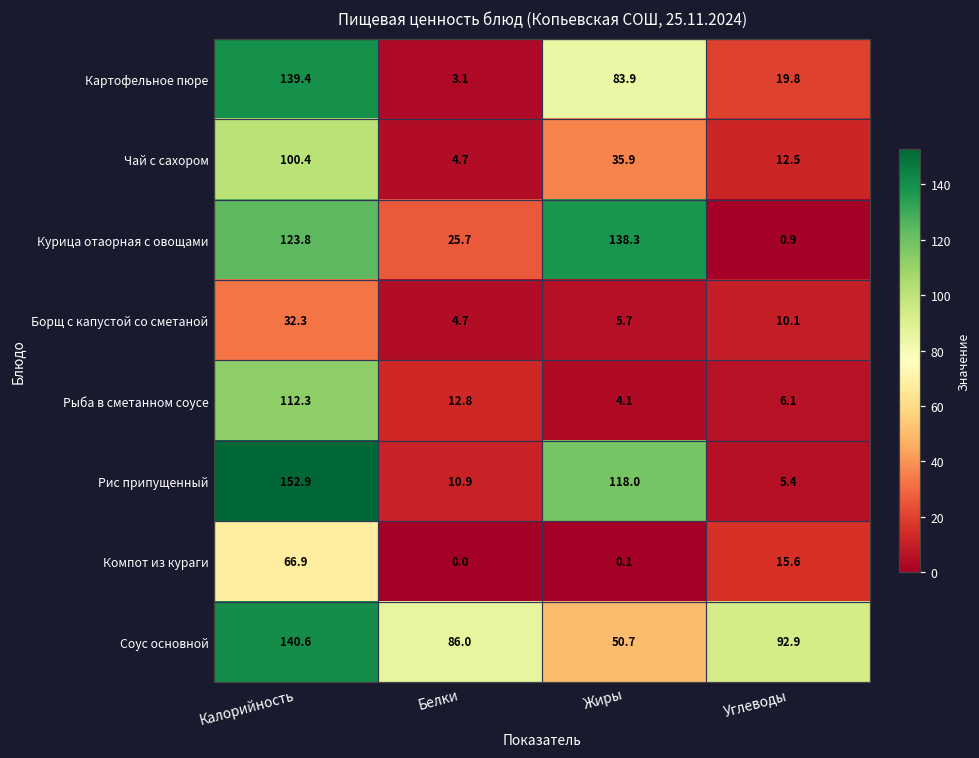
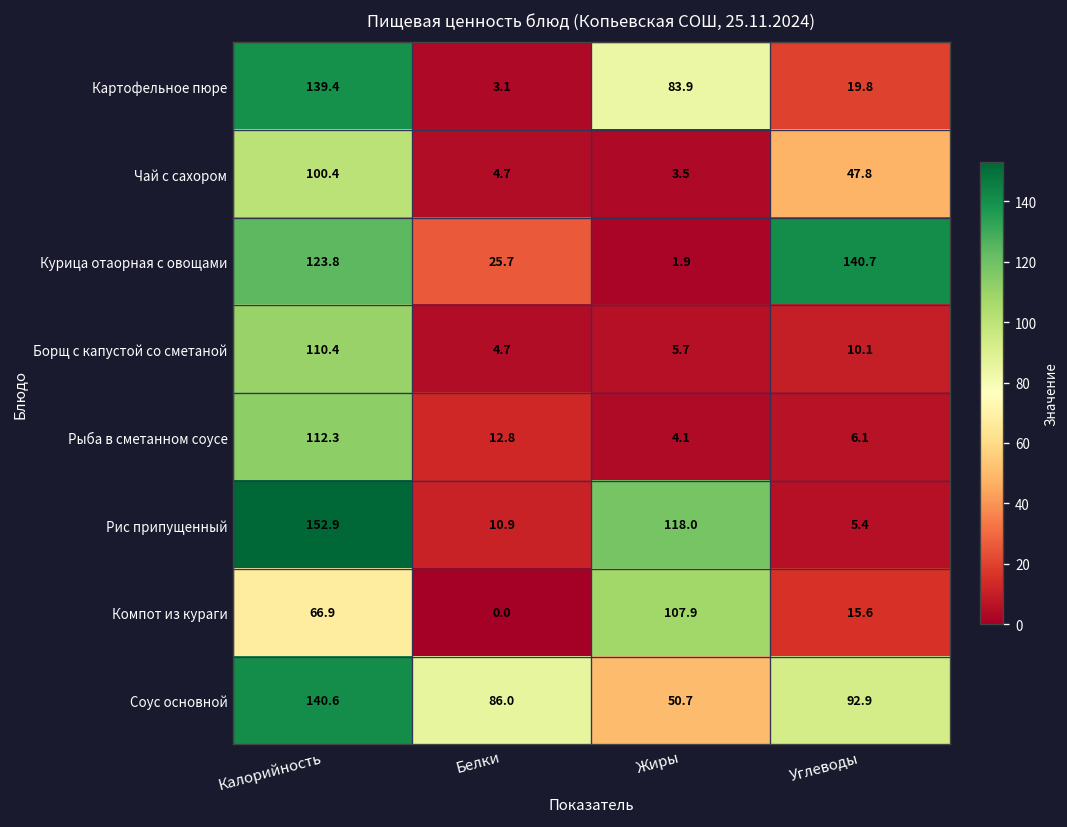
Чай с сахором, Жиры: 35.9 -> 3.5
Чай с сахором, Углеводы: 12.5 -> 47.8
Курица отаорная с овощами, Жиры: 138.3 -> 1.9
Курица отаорная с овощами, Углеводы: 0.9 -> 140.7
Борщ с капустой со сметаной, Калорийность: 32.3 -> 110.4
Компот из кураги, Жиры: 0.1 -> 107.9
